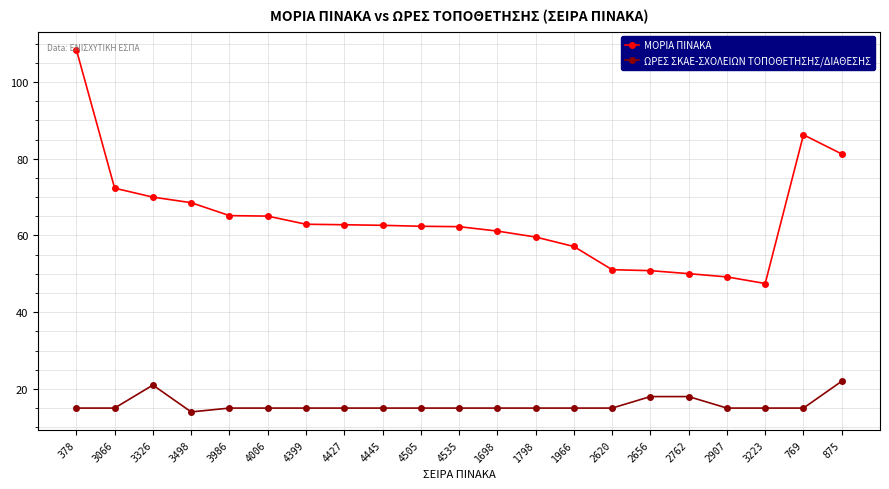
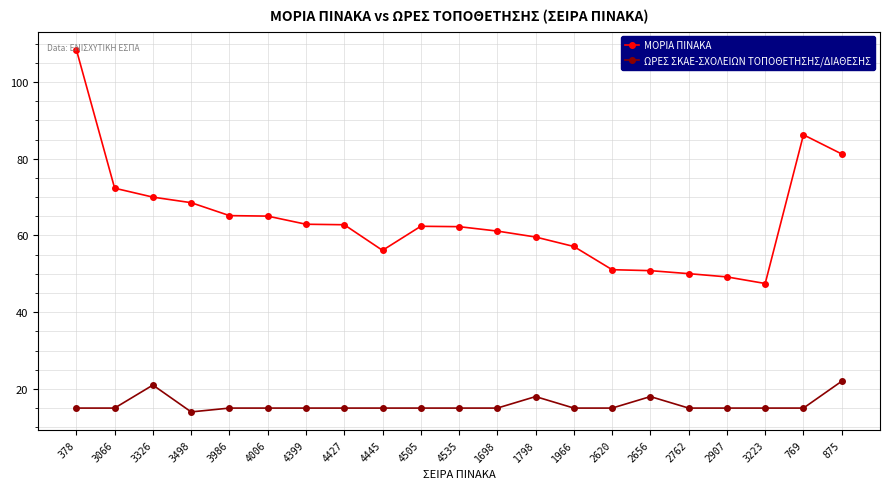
ΜΟΡΙΑ ΠΙΝΑΚΑ, 4445: 63 -> 56
ΩΡΕΣ ΣΚΑΕ-ΣΧΟΛΕΙΩΝ ΤΟΠΟΘΕΤΗΣΗΣ/ΔΙΑΘΕΣΗΣ, 1798: 15 -> 18
ΩΡΕΣ ΣΚΑΕ-ΣΧΟΛΕΙΩΝ ΤΟΠΟΘΕΤΗΣΗΣ/ΔΙΑΘΕΣΗΣ, 2762: 18 -> 15
